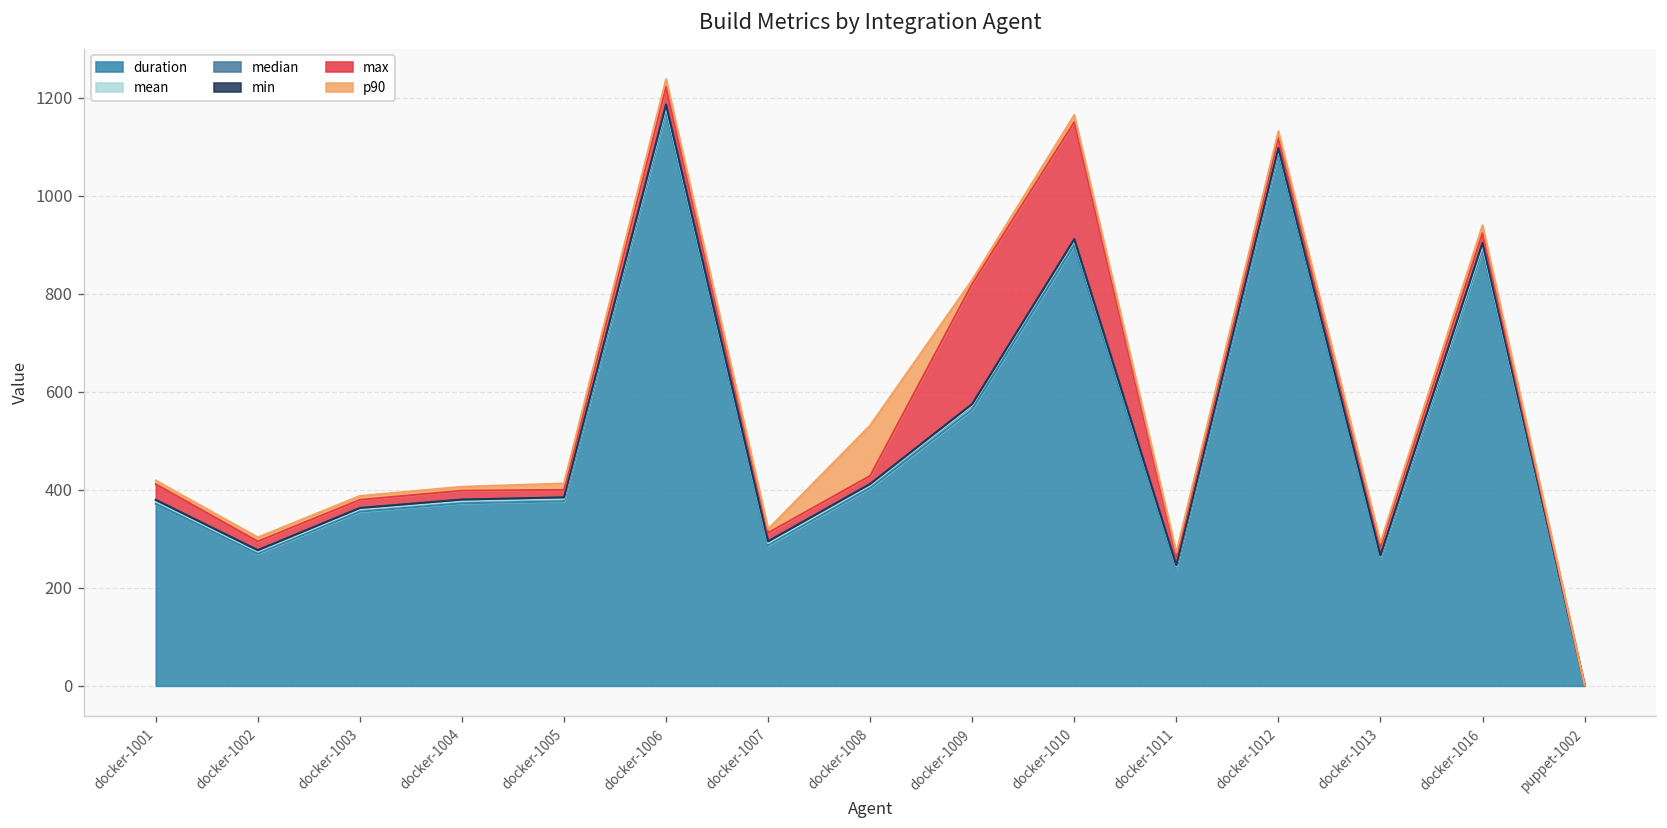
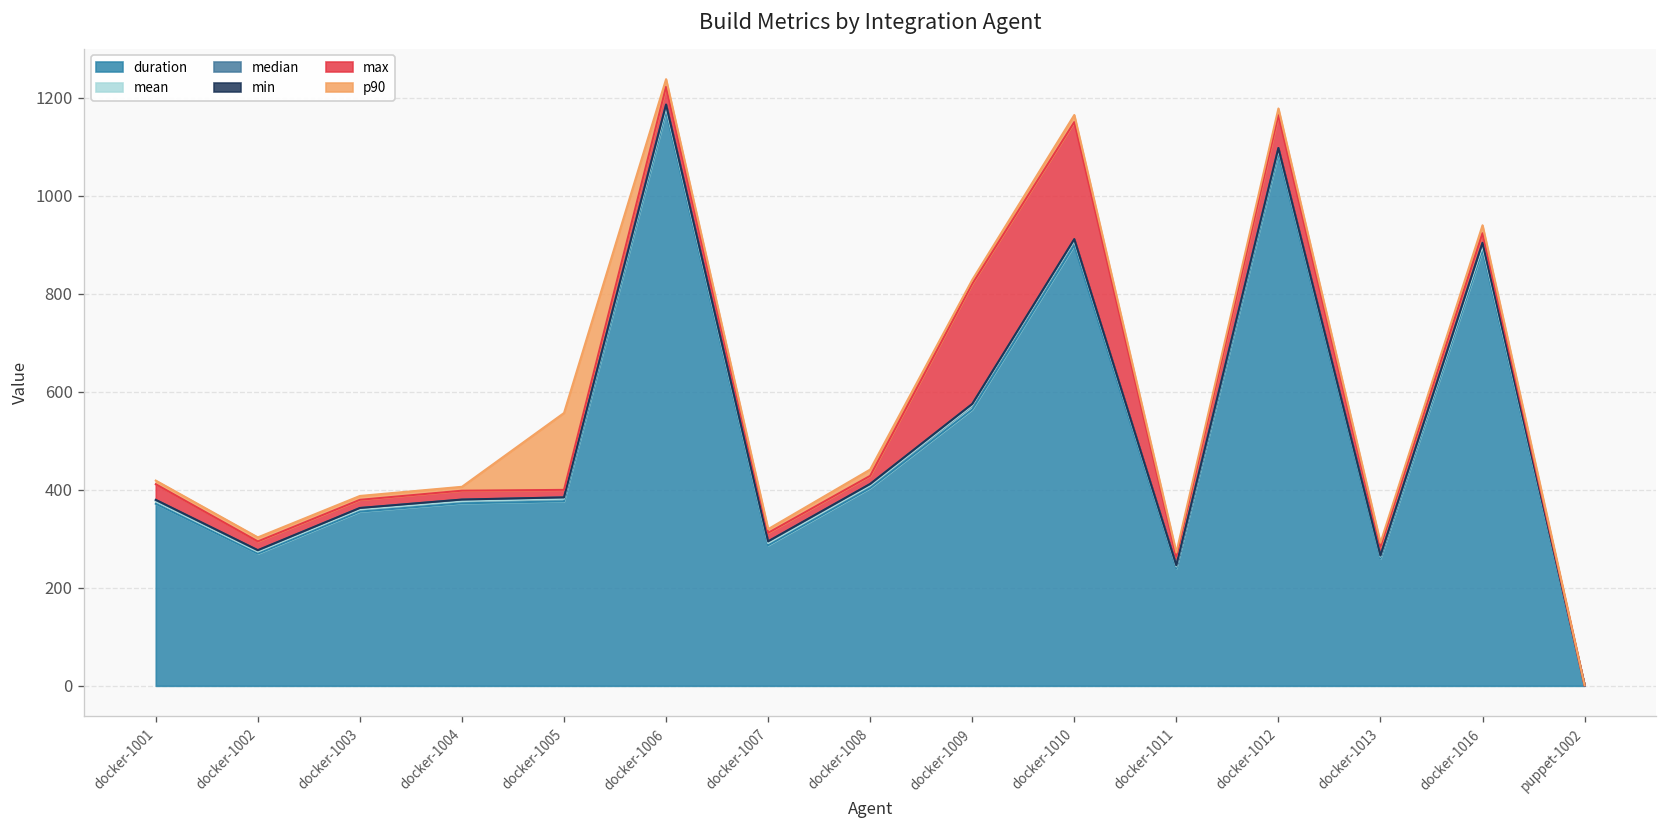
p90, docker-1005: 10 -> 160
p90, docker-1008: 100 -> 10
max, docker-1012: 20 -> 70
